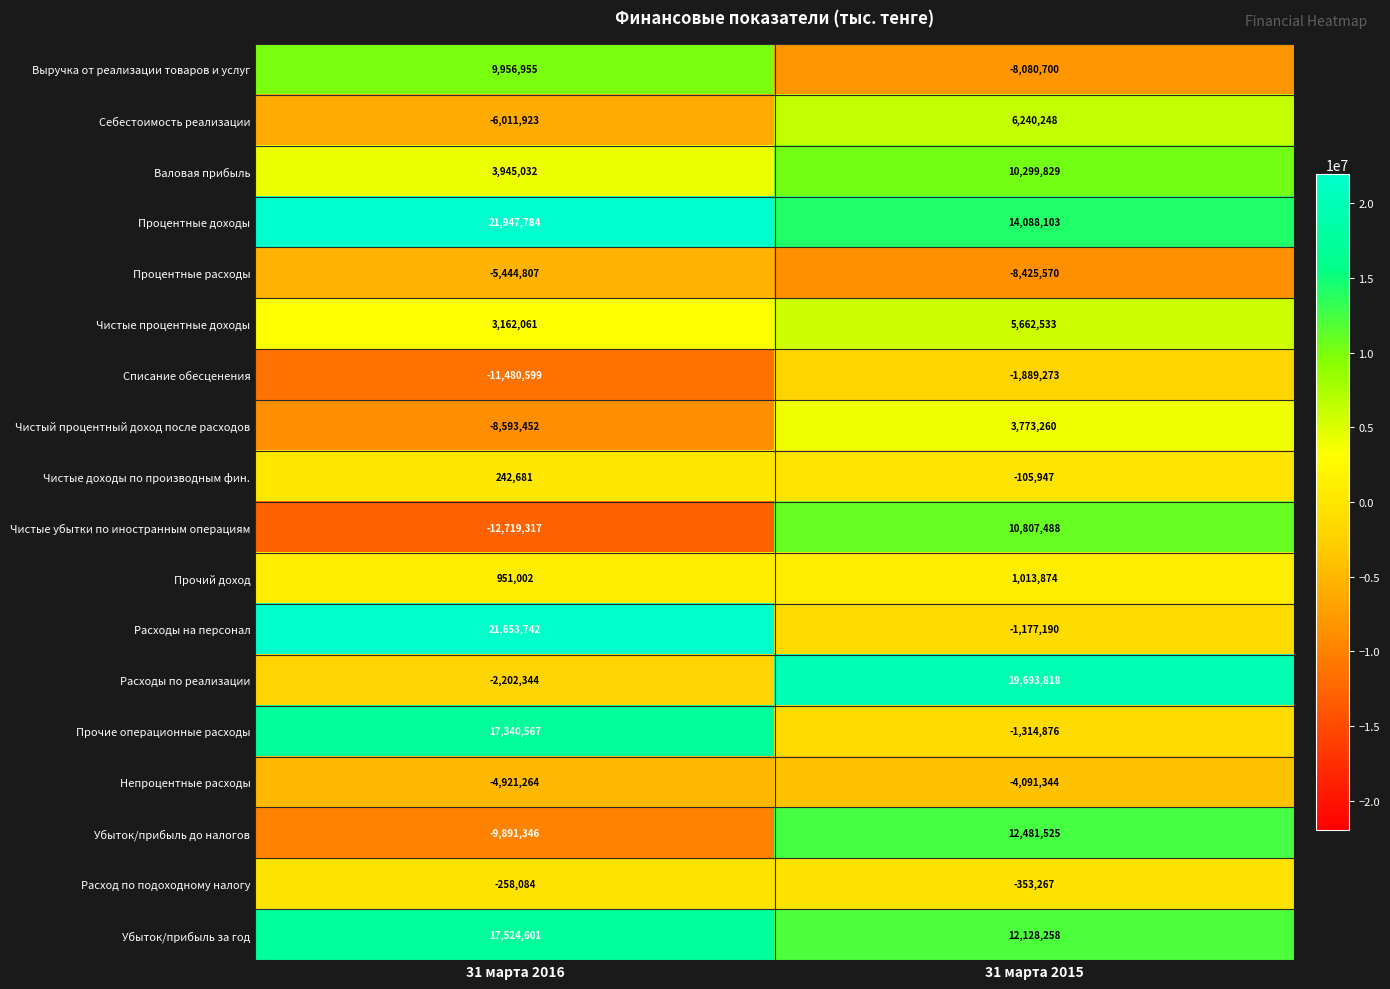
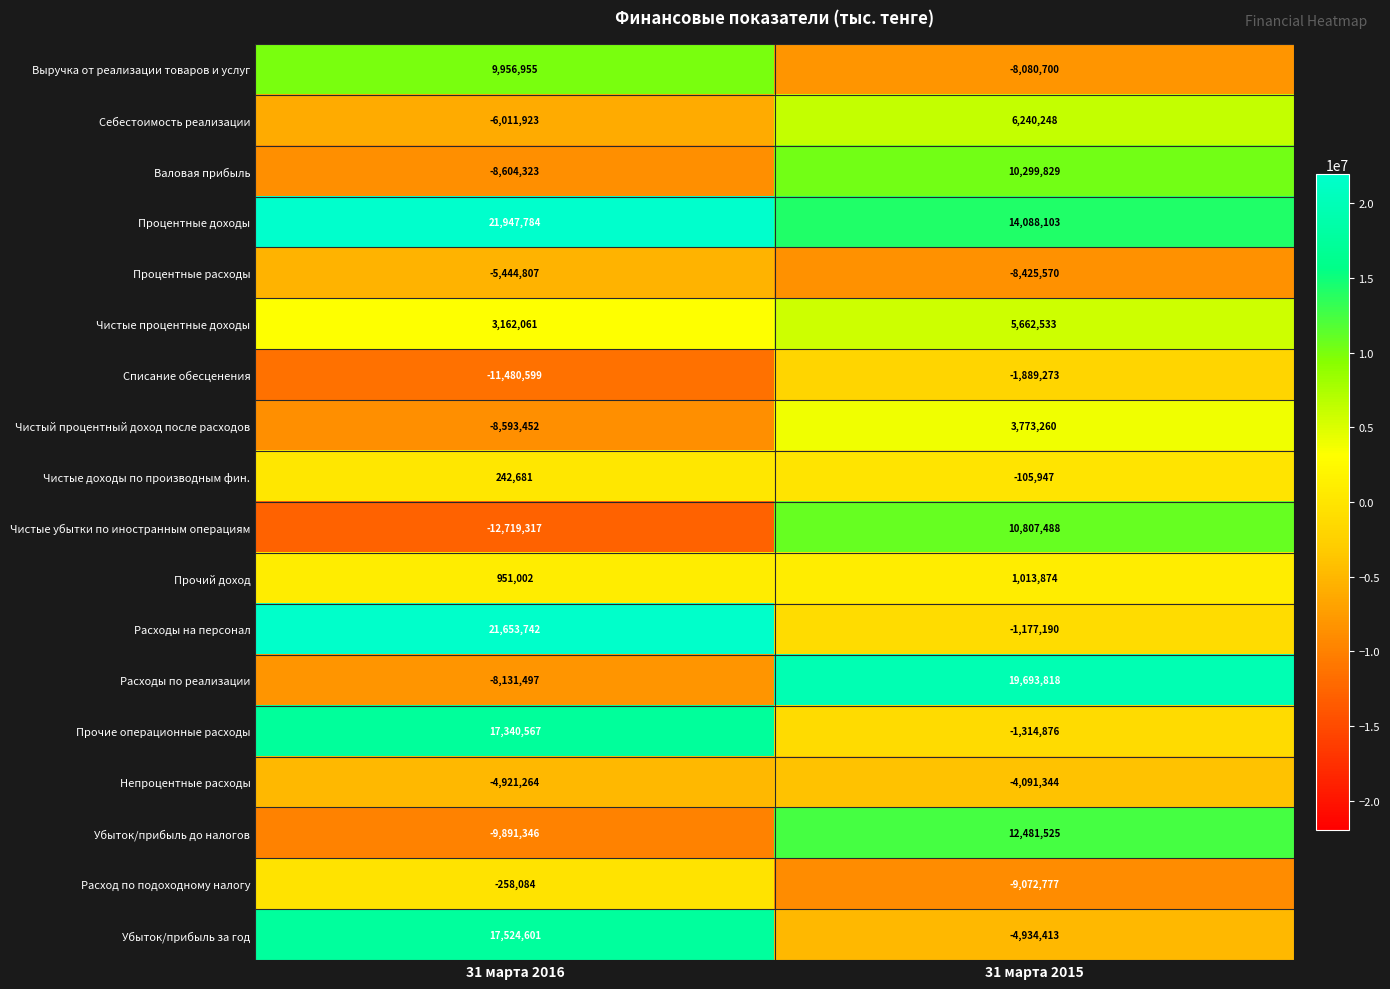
Валовая прибыль, 31 марта 2016: 3,945,032 -> -8,604,323
Расходы по реализации, 31 марта 2016: -2,202,344 -> -8,131,497
Расход по подоходному налогу, 31 марта 2015: -353,267 -> -9,072,777
Убыток/прибыль за год, 31 марта 2015: 12,128,258 -> -4,934,413
